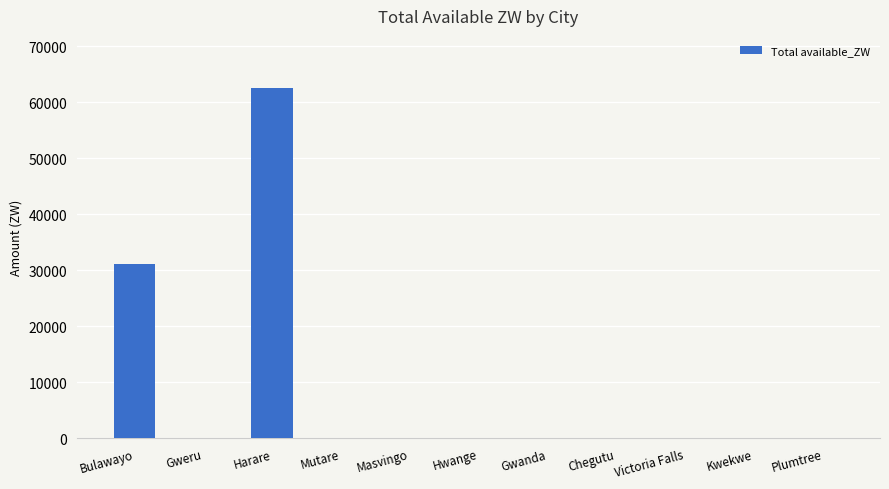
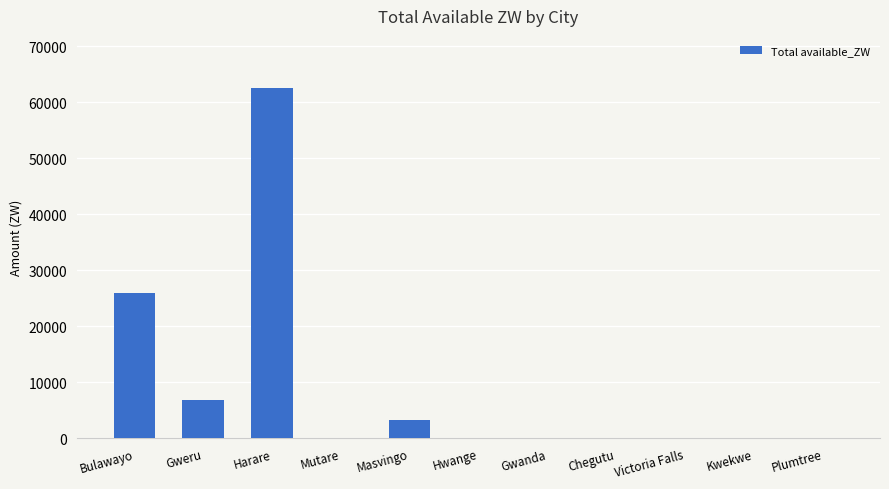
Bulawayo: 31000 -> 26000
Gweru: 0 -> 7000
Masvingo: 0 -> 3000
